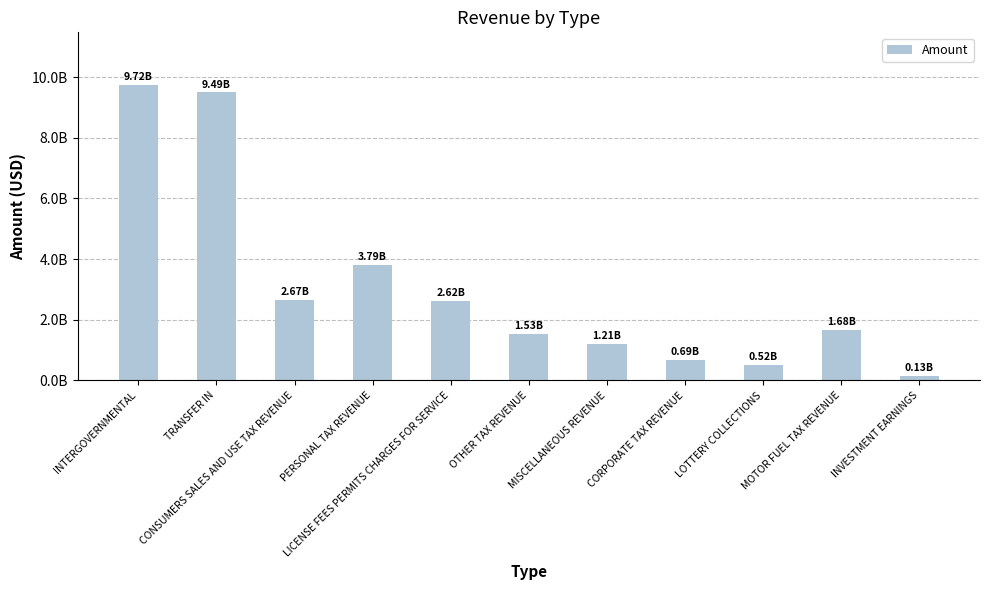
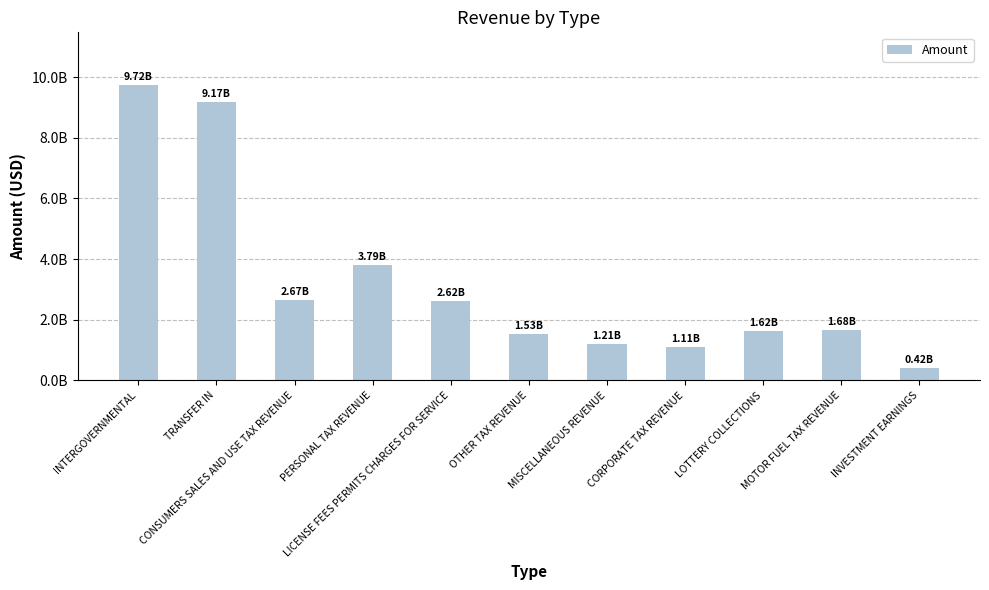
TRANSFER IN: 9.49B -> 9.17B
CORPORATE TAX REVENUE: 0.69B -> 1.11B
LOTTERY COLLECTIONS: 0.52B -> 1.62B
INVESTMENT EARNINGS: 0.13B -> 0.42B
